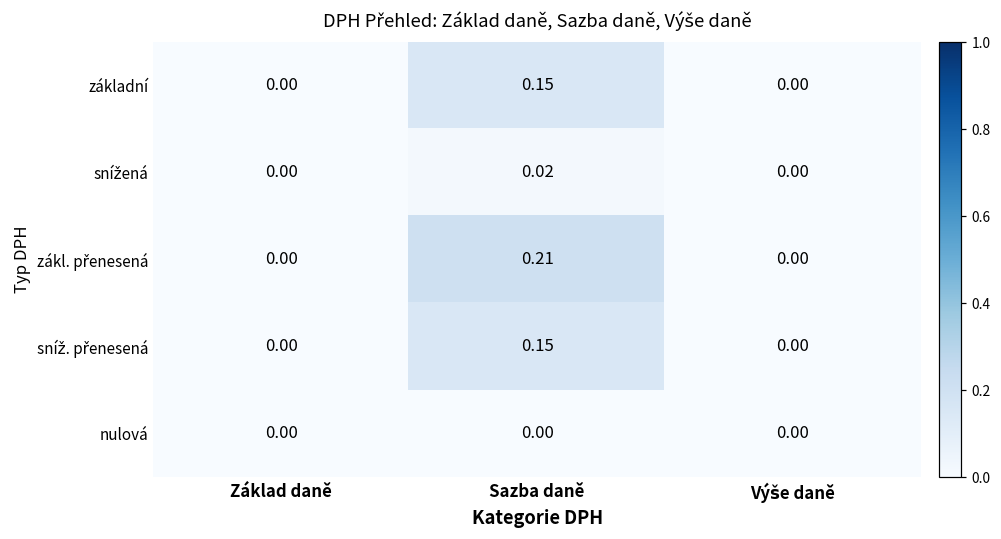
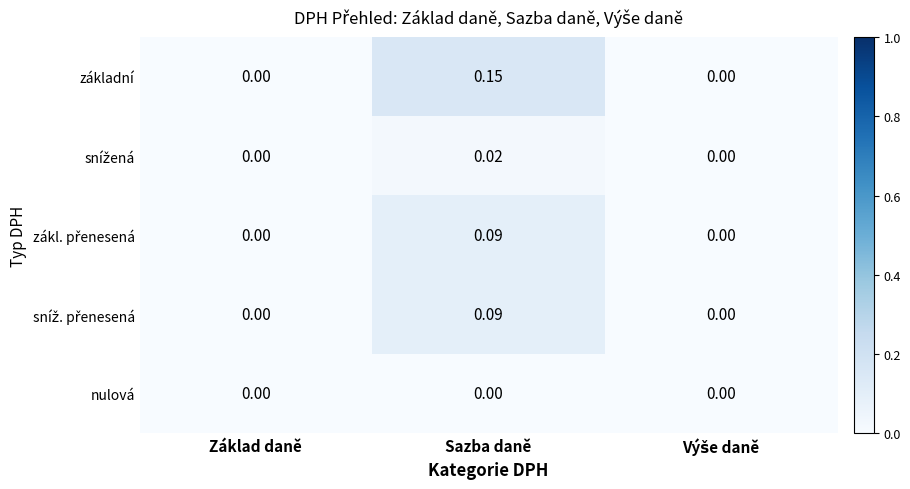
zákl. přenesená, Sazba daně: 0.21 -> 0.09
sníž. přenesená, Sazba daně: 0.15 -> 0.09
